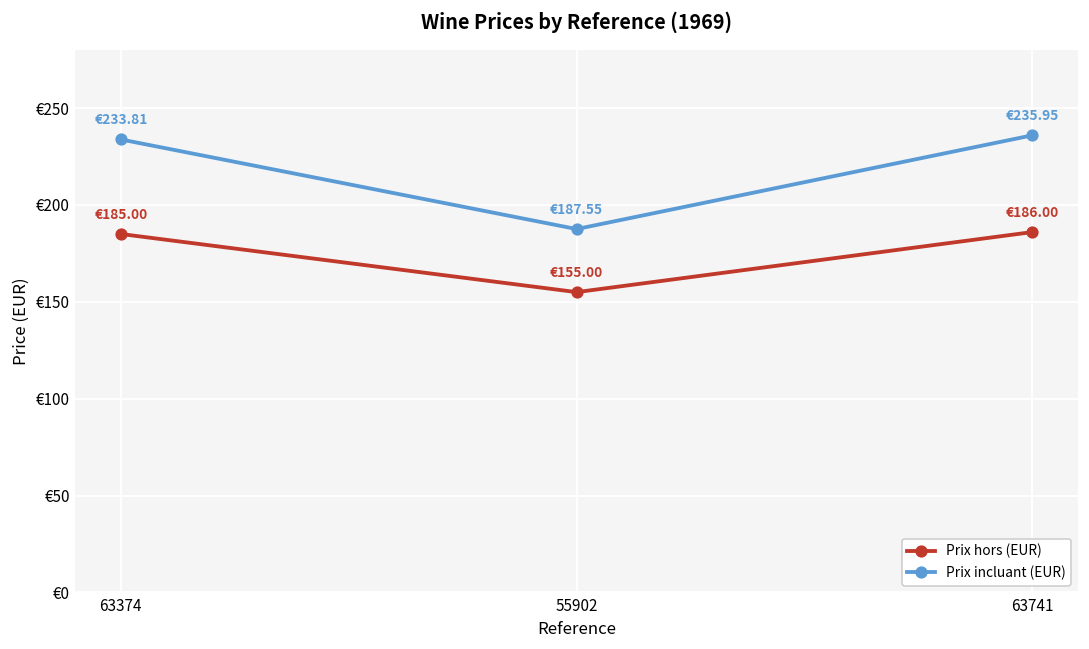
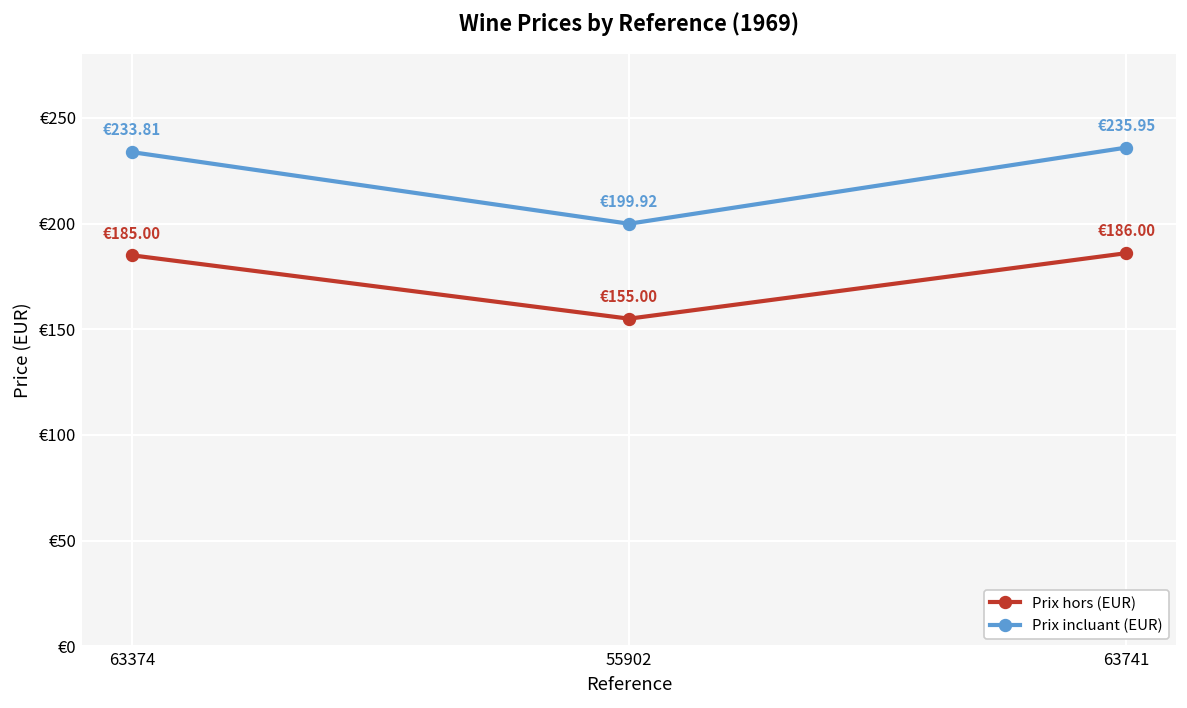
Prix incluant (EUR), 55902: €187.55 -> €199.92
